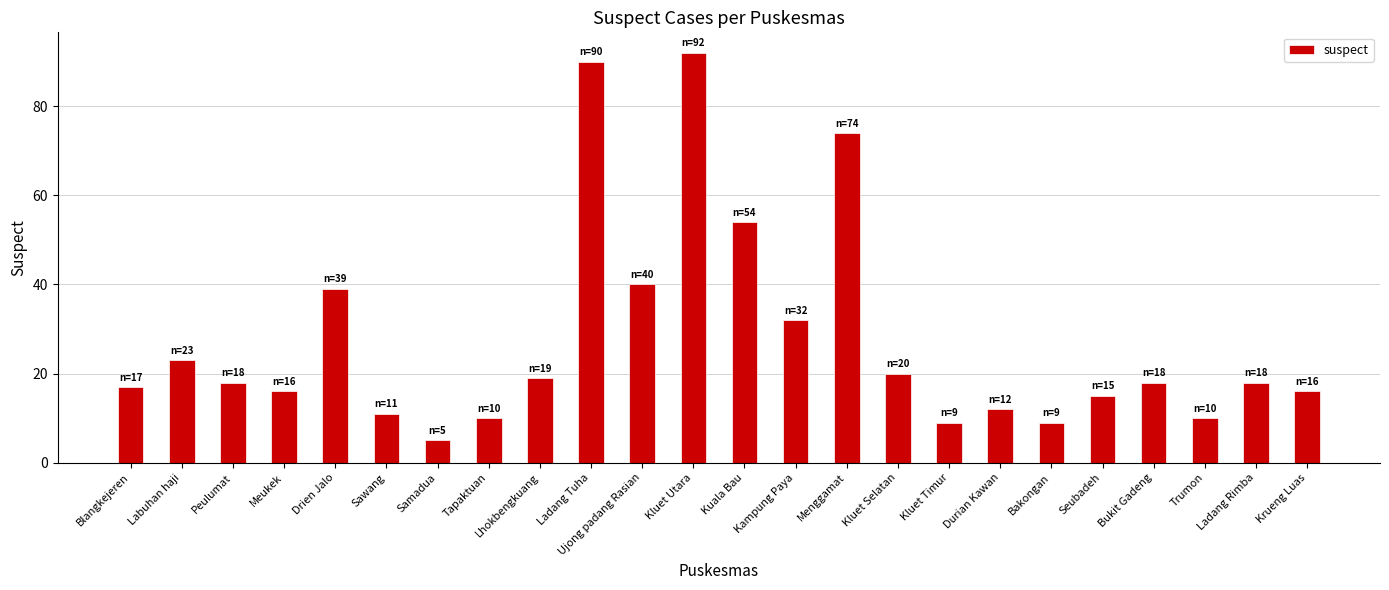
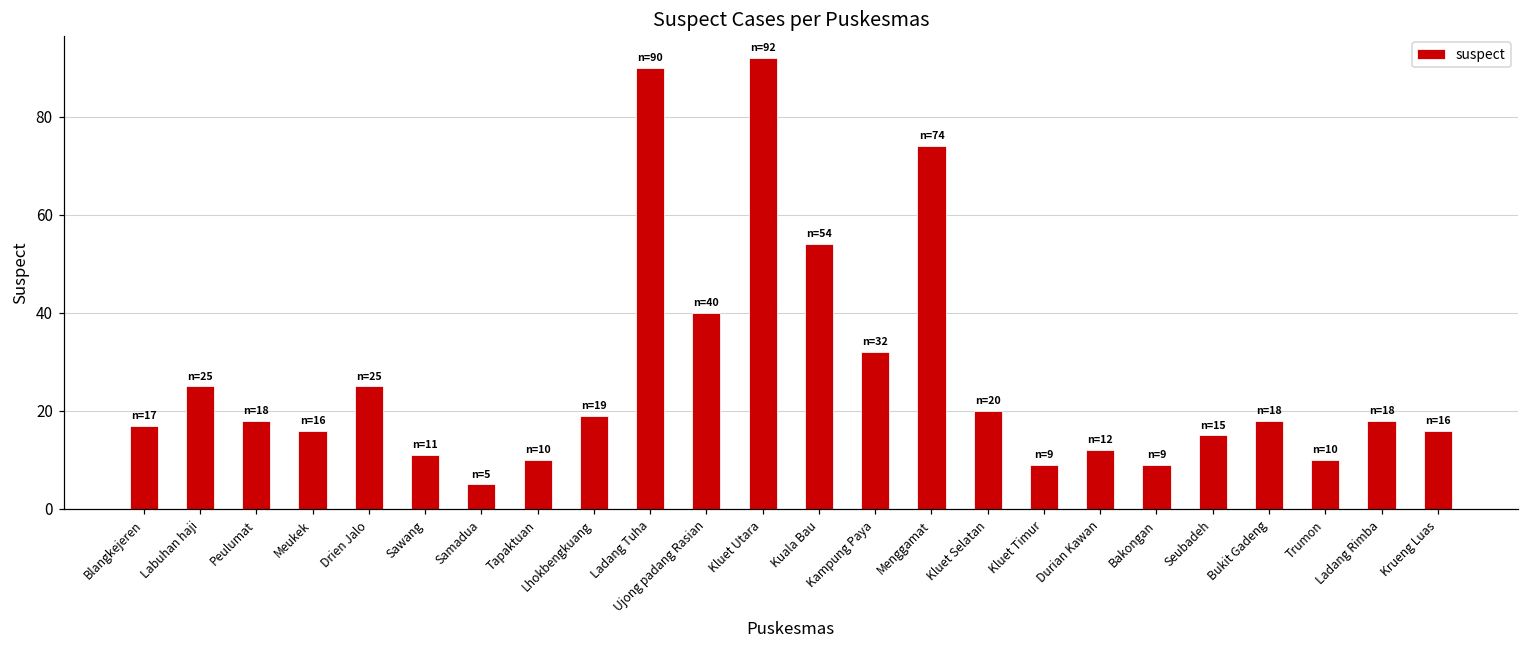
Labuhan haji: 23 -> 25
Drien Jalo: 39 -> 25
